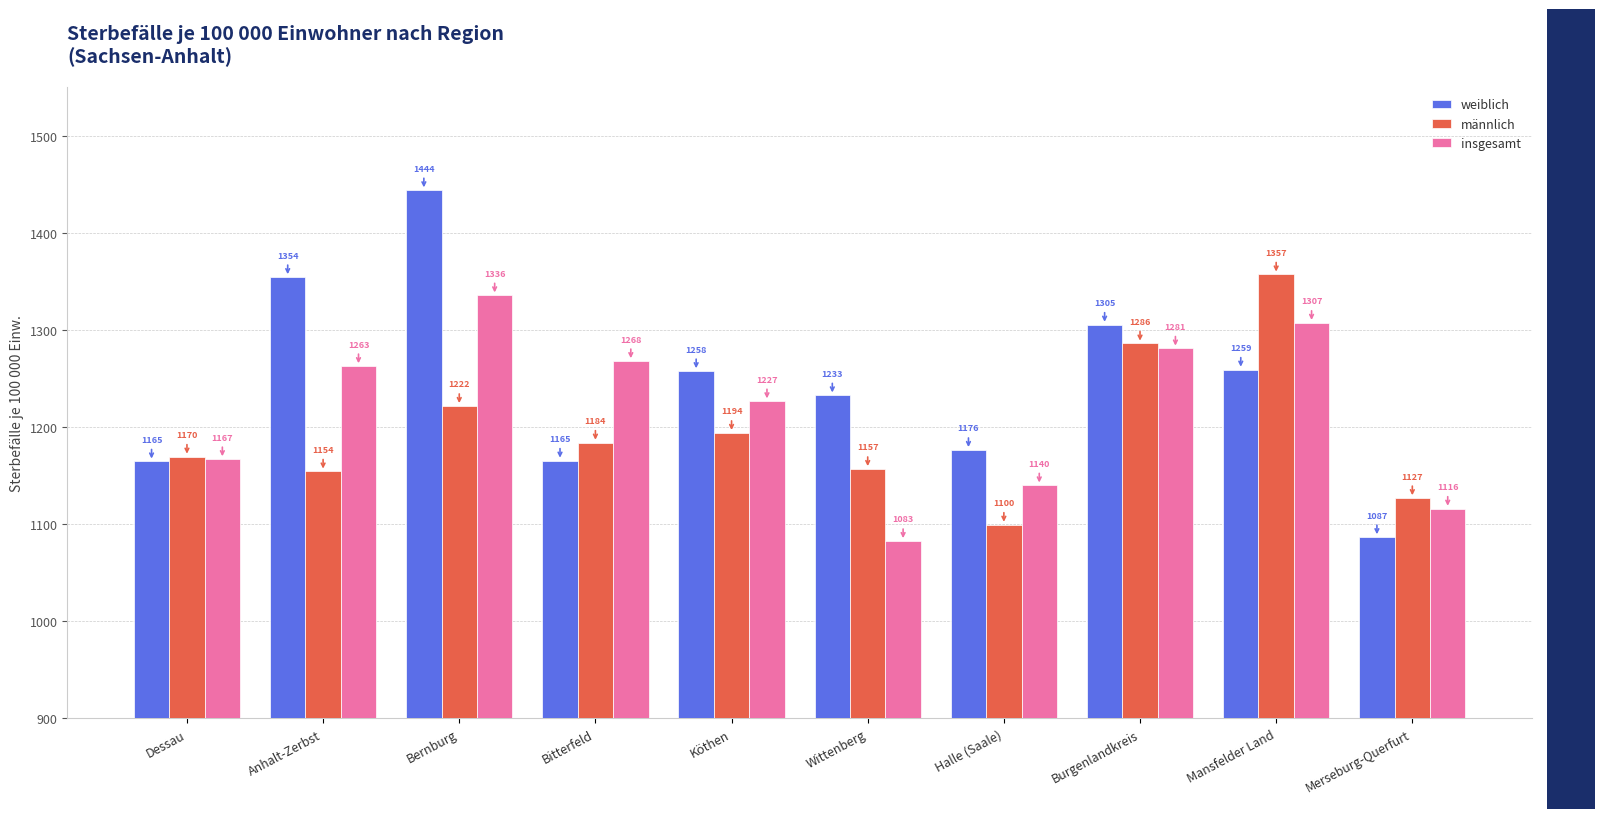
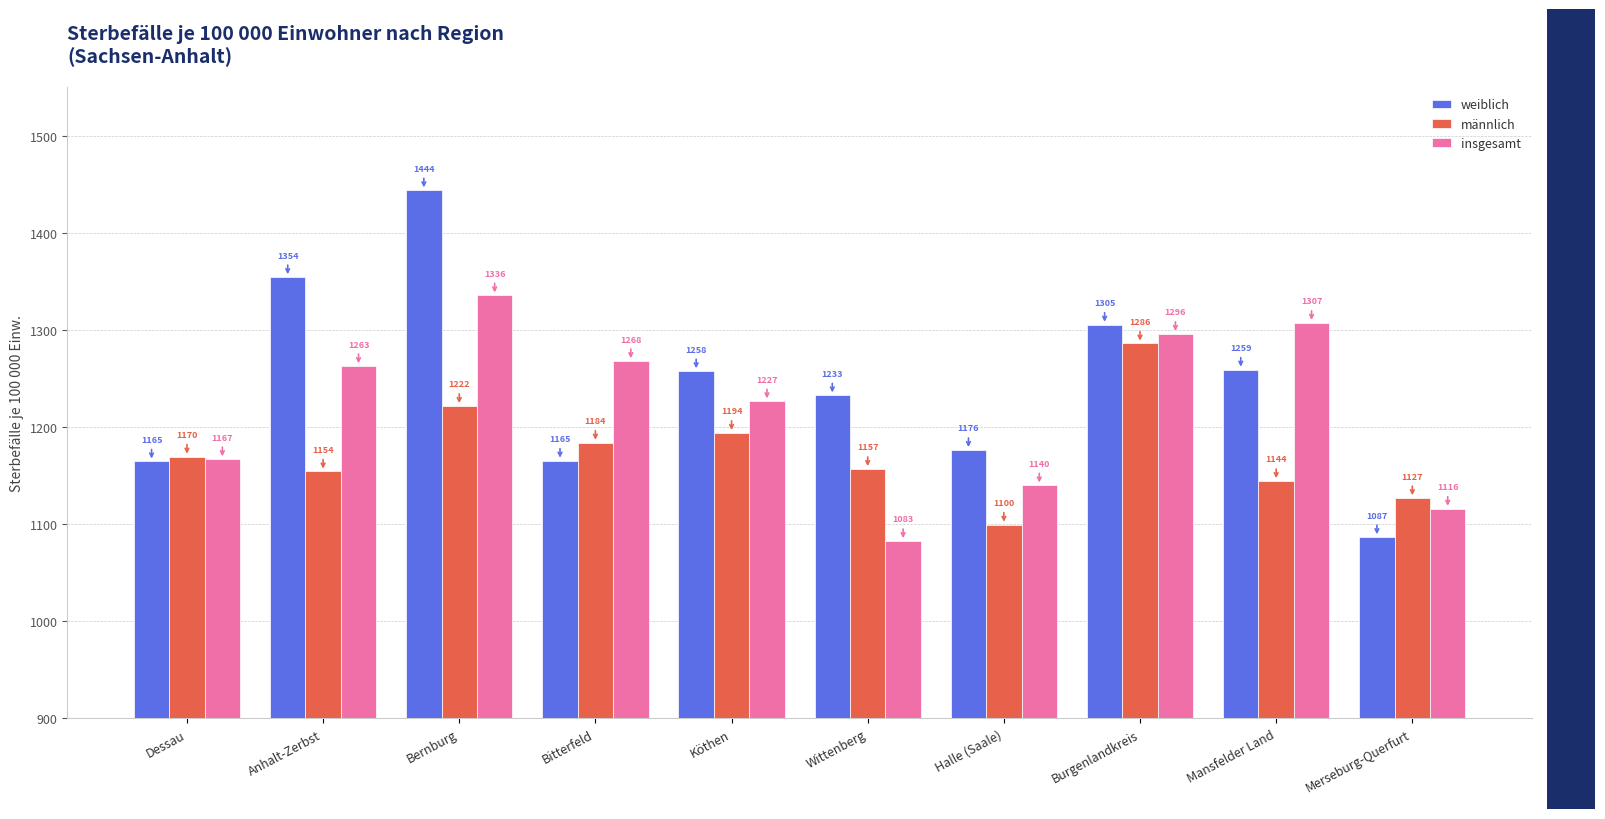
insgesamt, Burgenlandkreis: 1281 -> 1296
männlich, Mansfelder Land: 1357 -> 1144
